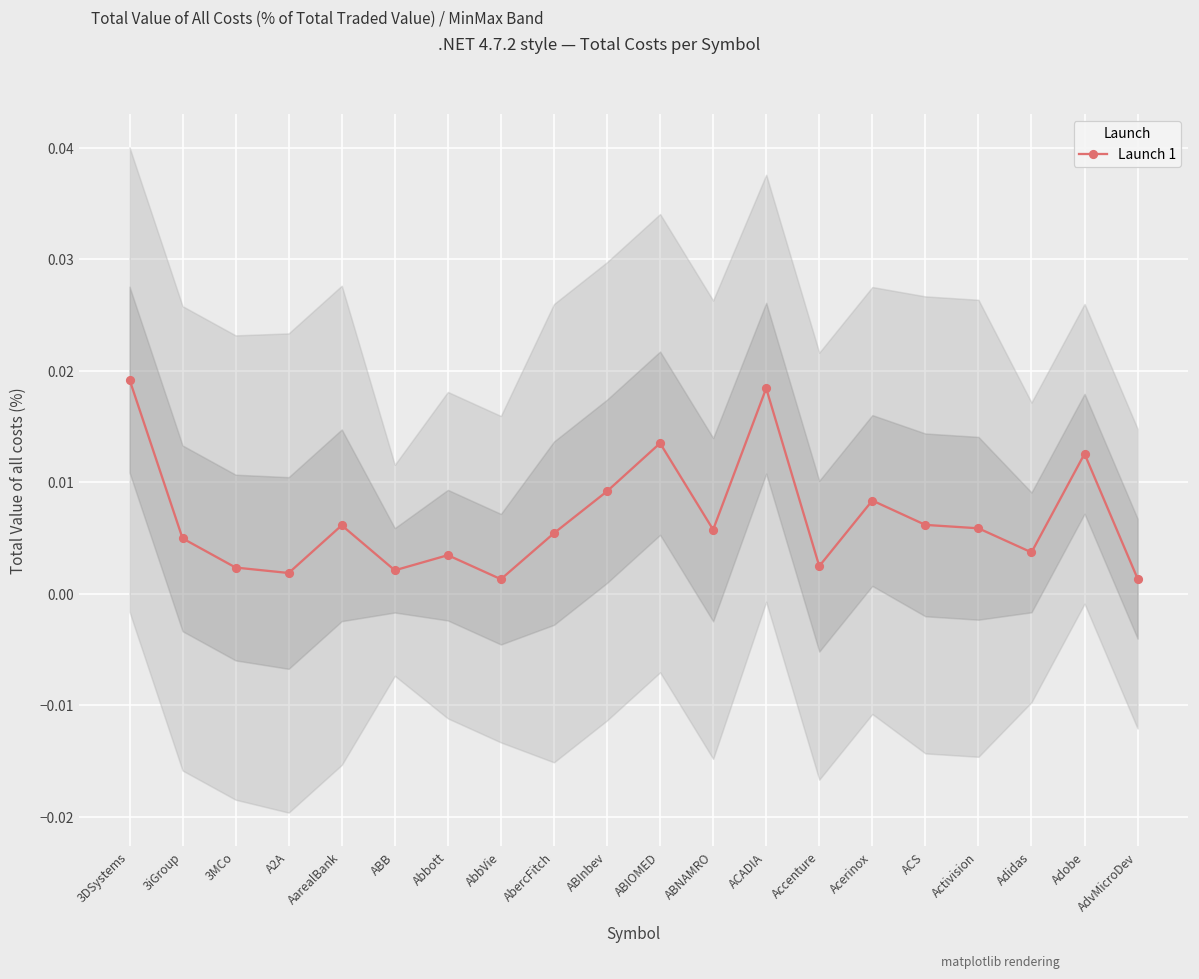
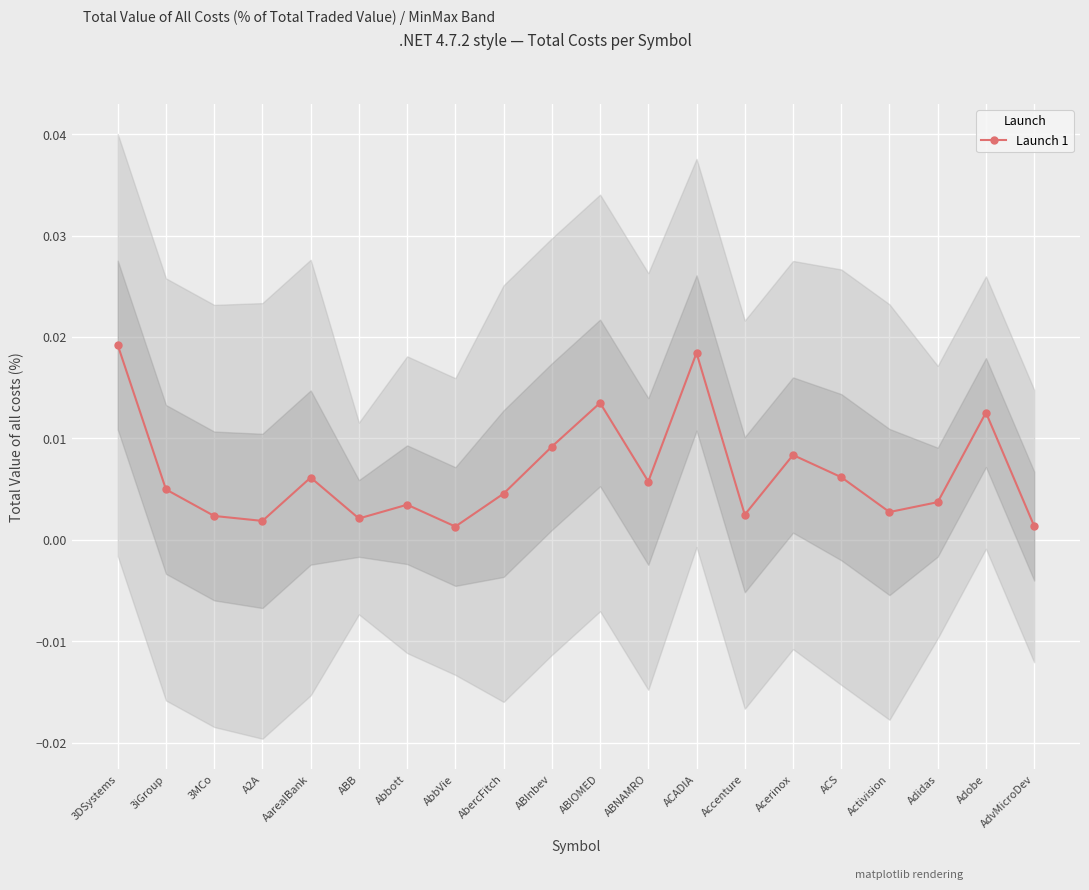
Launch 1, AbercFitch: 0.0054 -> 0.0045
Launch 1, Activision: 0.0059 -> 0.0027
